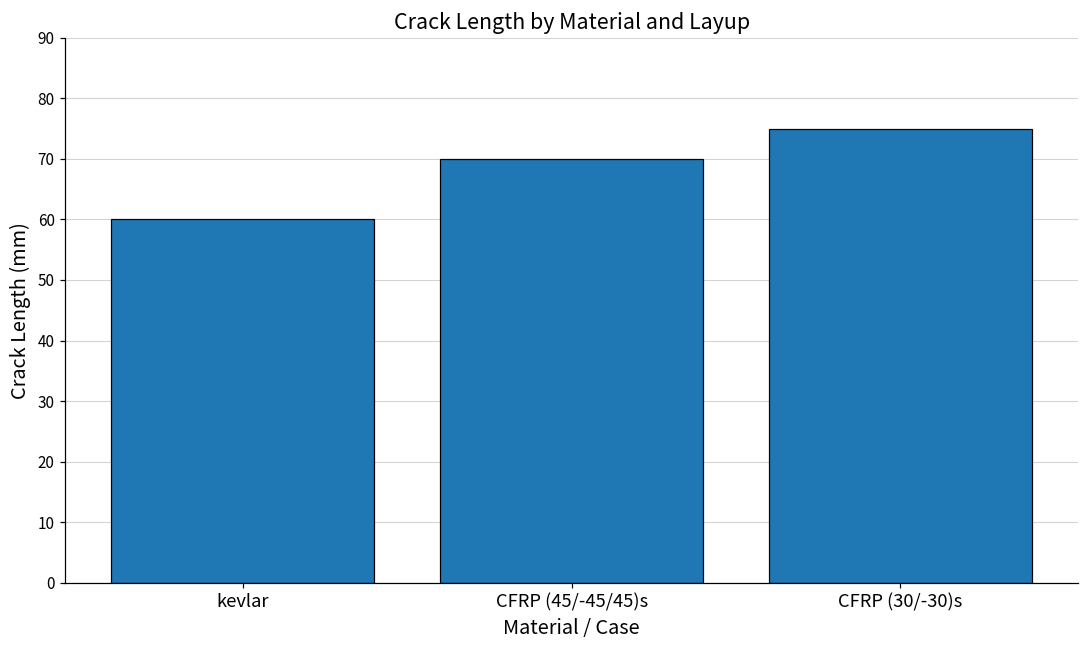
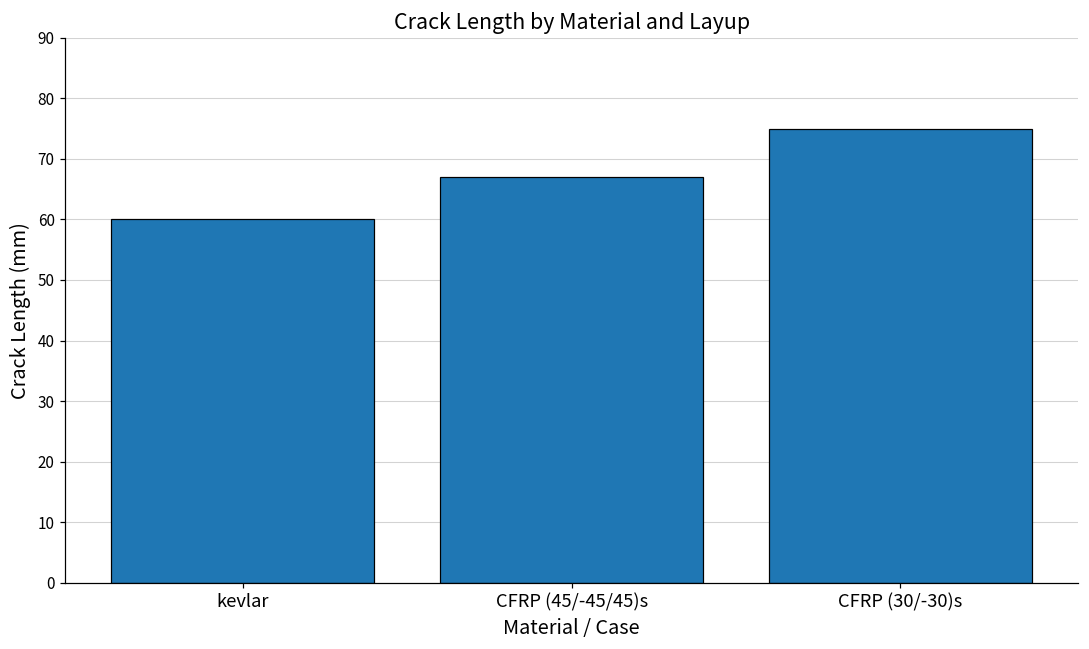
CFRP (45/-45/45)s: 70 -> 67
